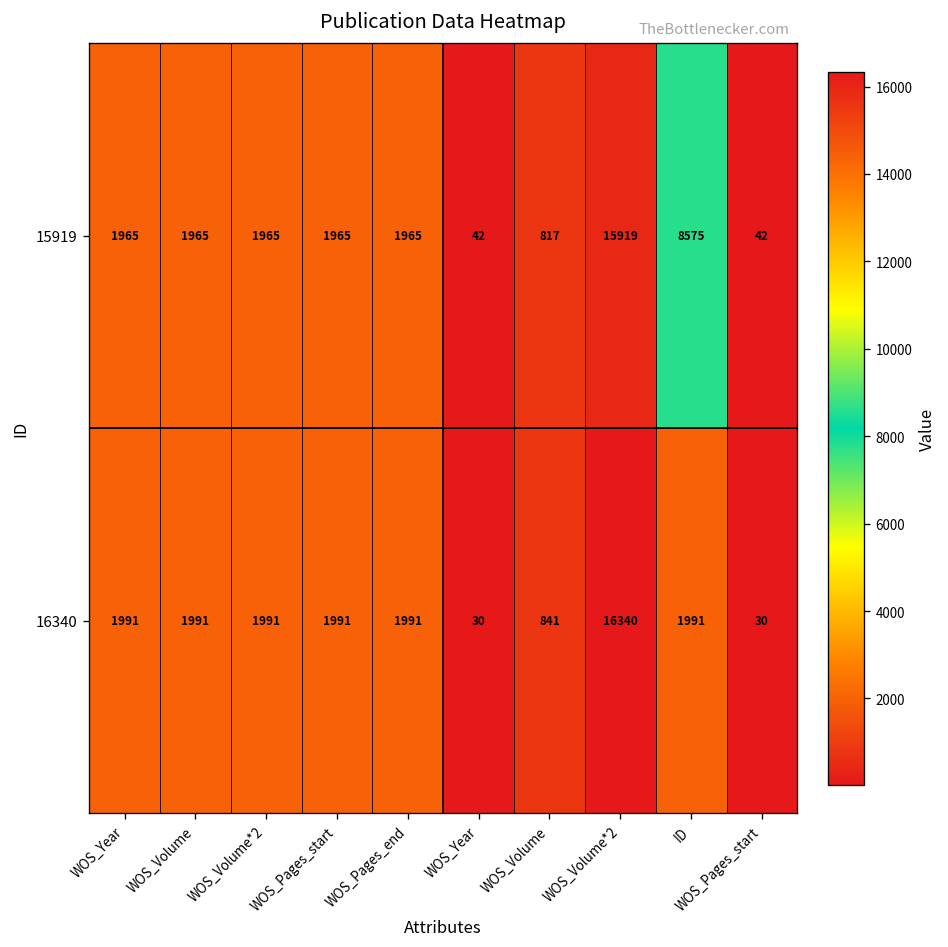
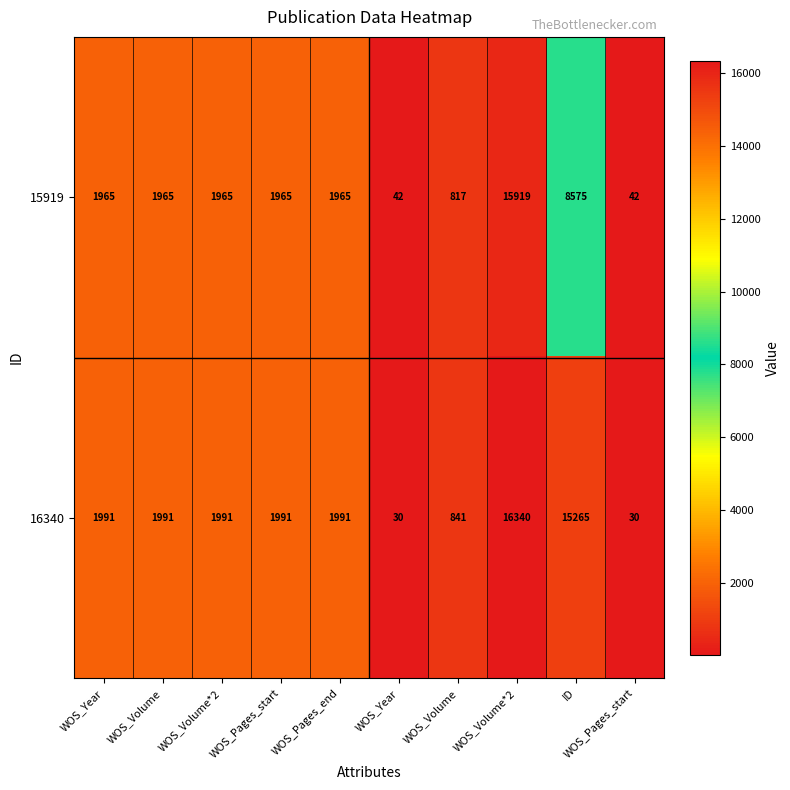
16340, ID: 1991 -> 15265
